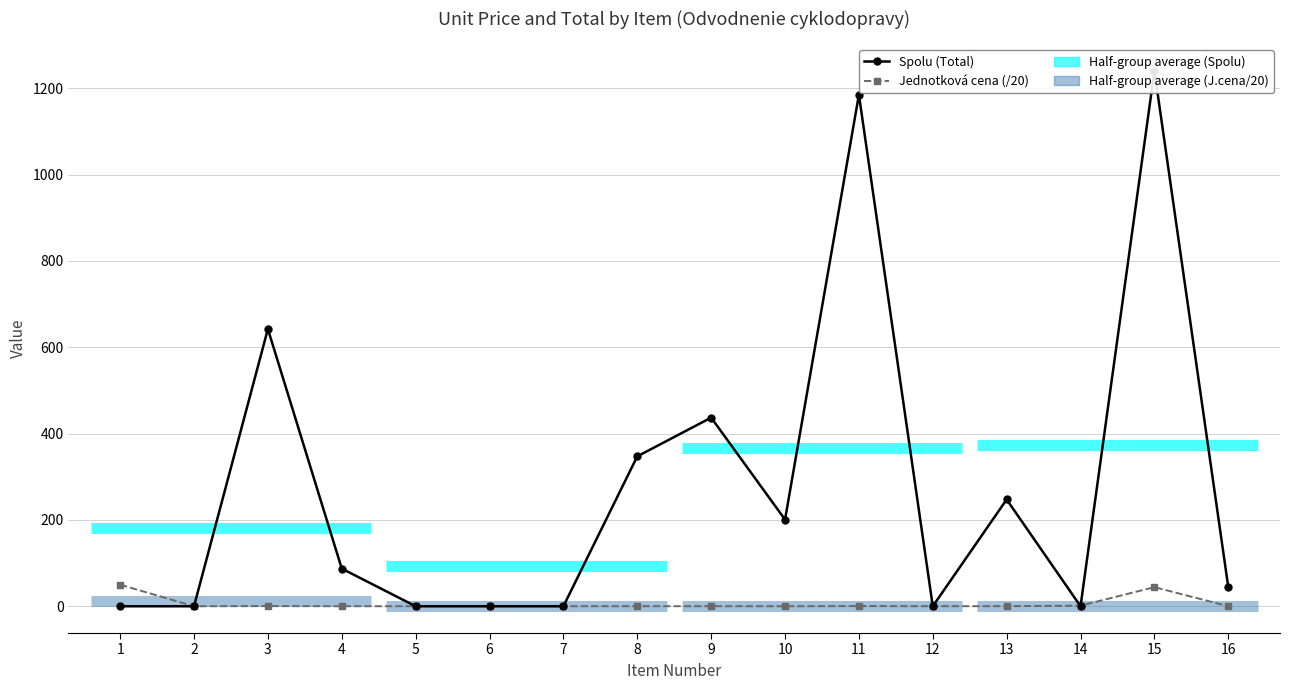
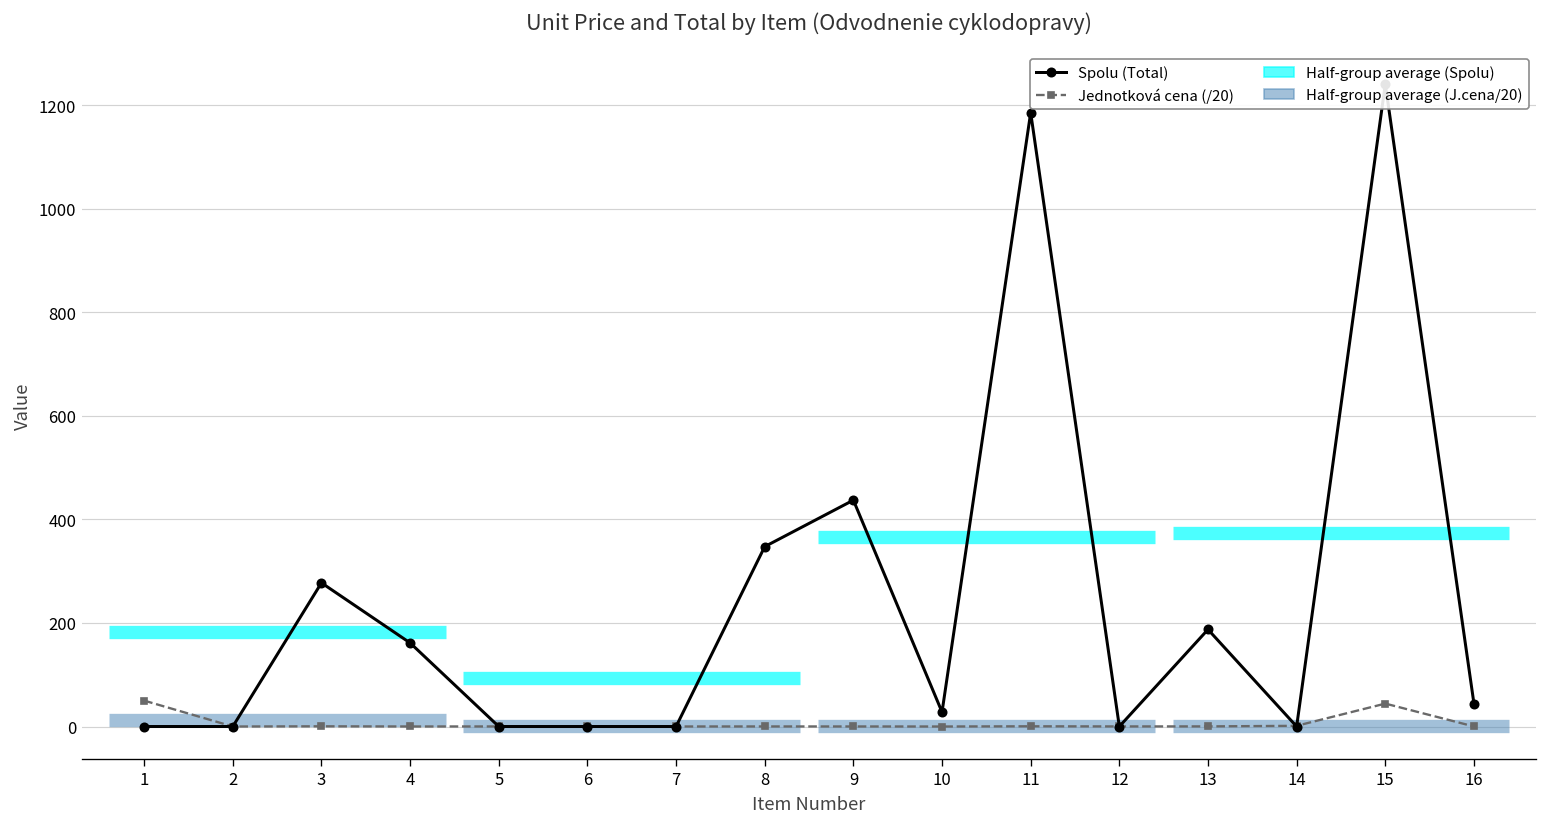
Spolu (Total), 3: 640 -> 280
Spolu (Total), 4: 90 -> 160
Spolu (Total), 10: 200 -> 30
Spolu (Total), 13: 250 -> 190
